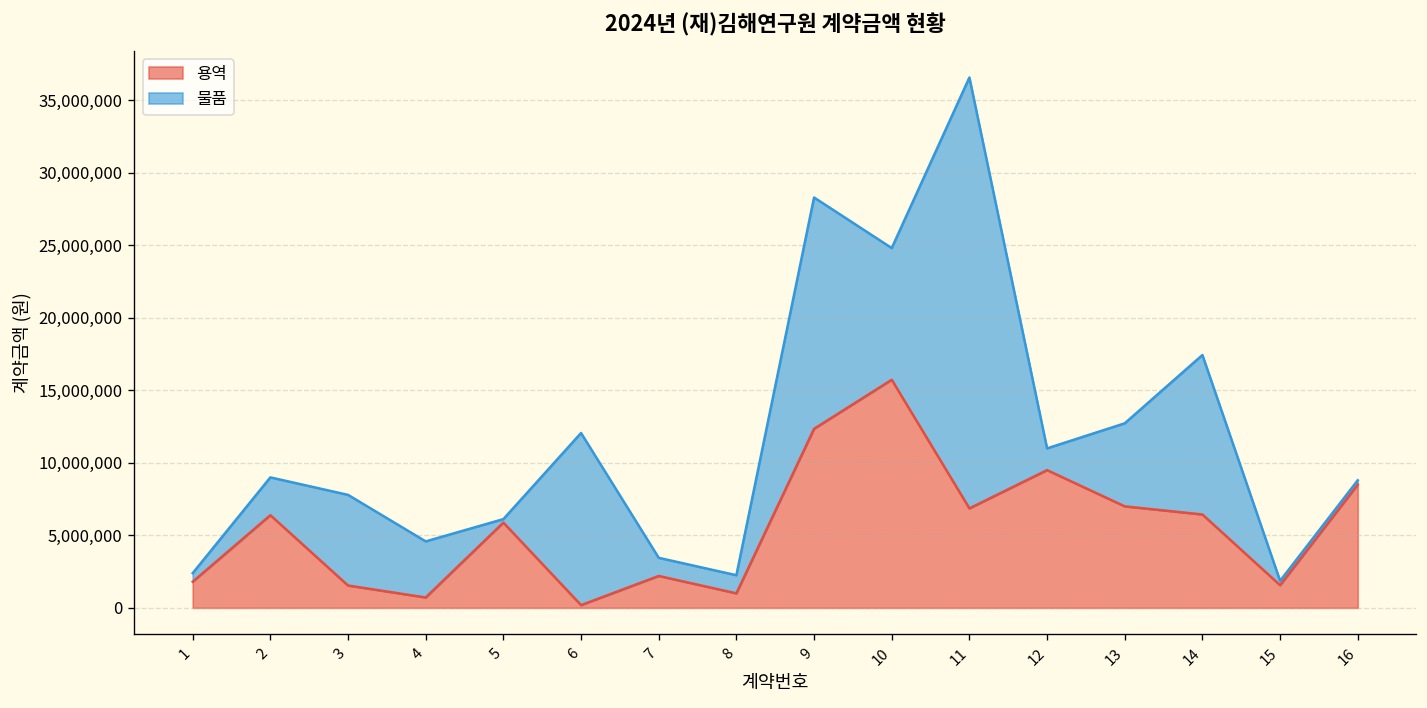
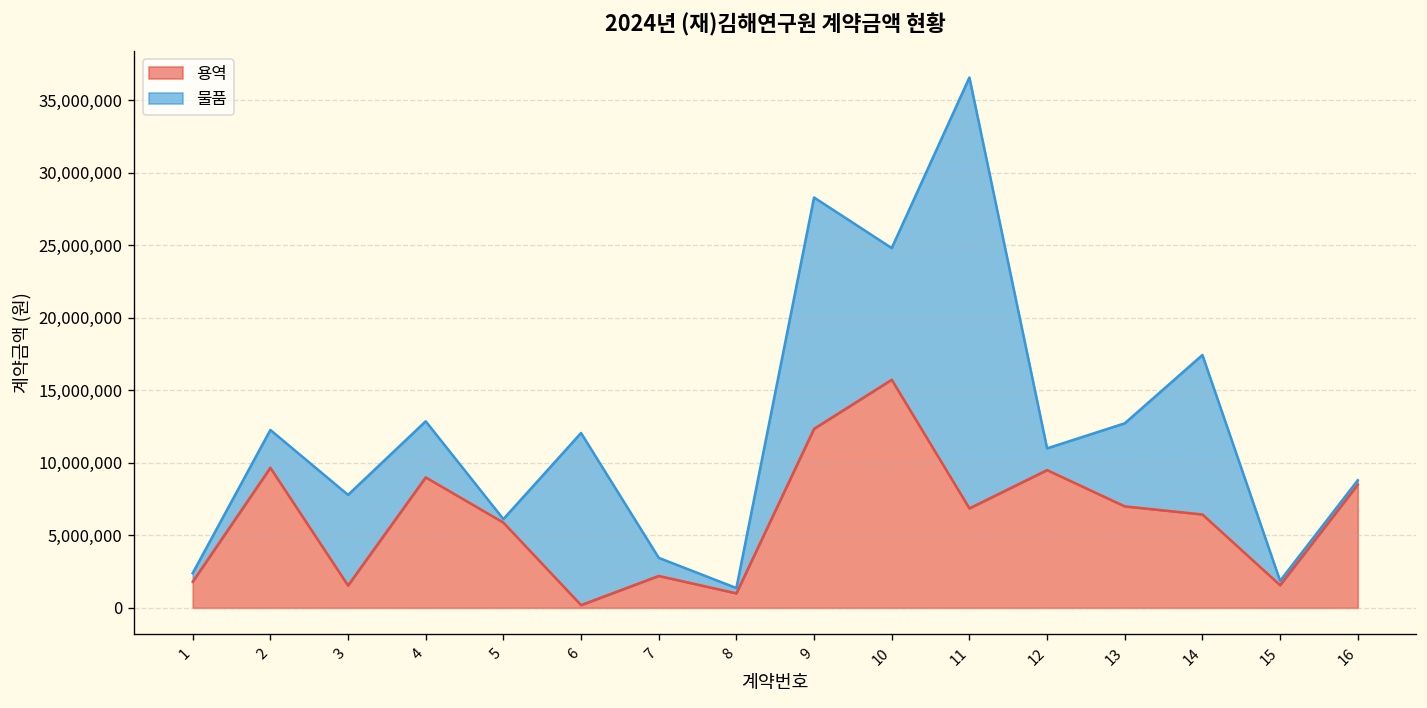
용역, 2: 6,400,000 -> 9,700,000
용역, 4: 700,000 -> 9,000,000
물품, 8: 1,300,000 -> 400,000
